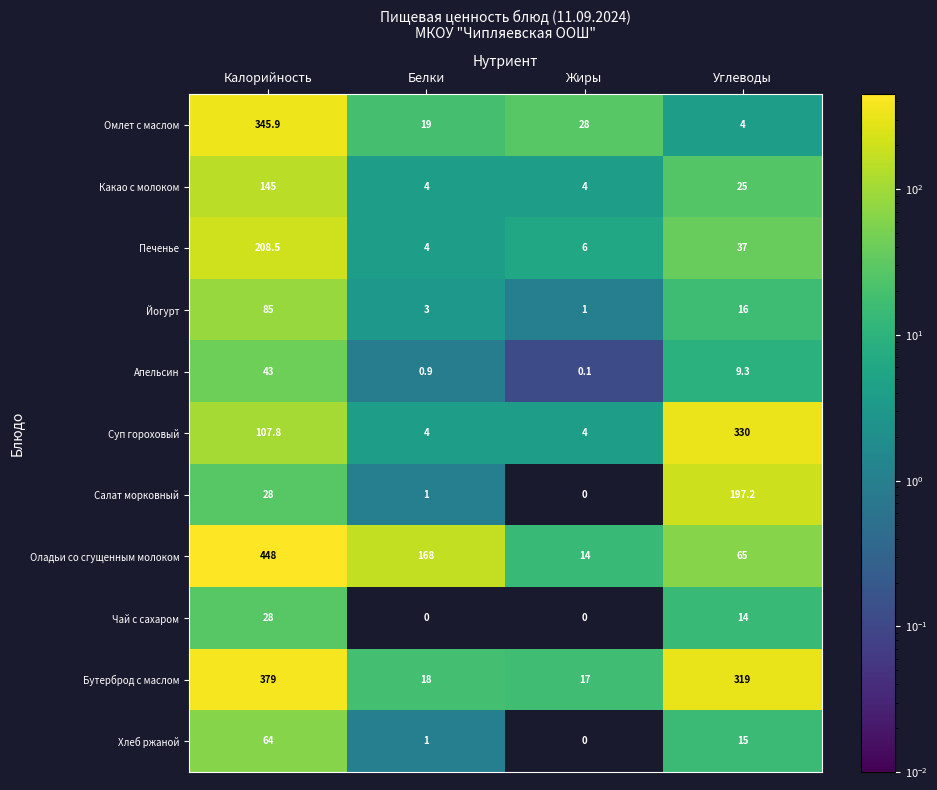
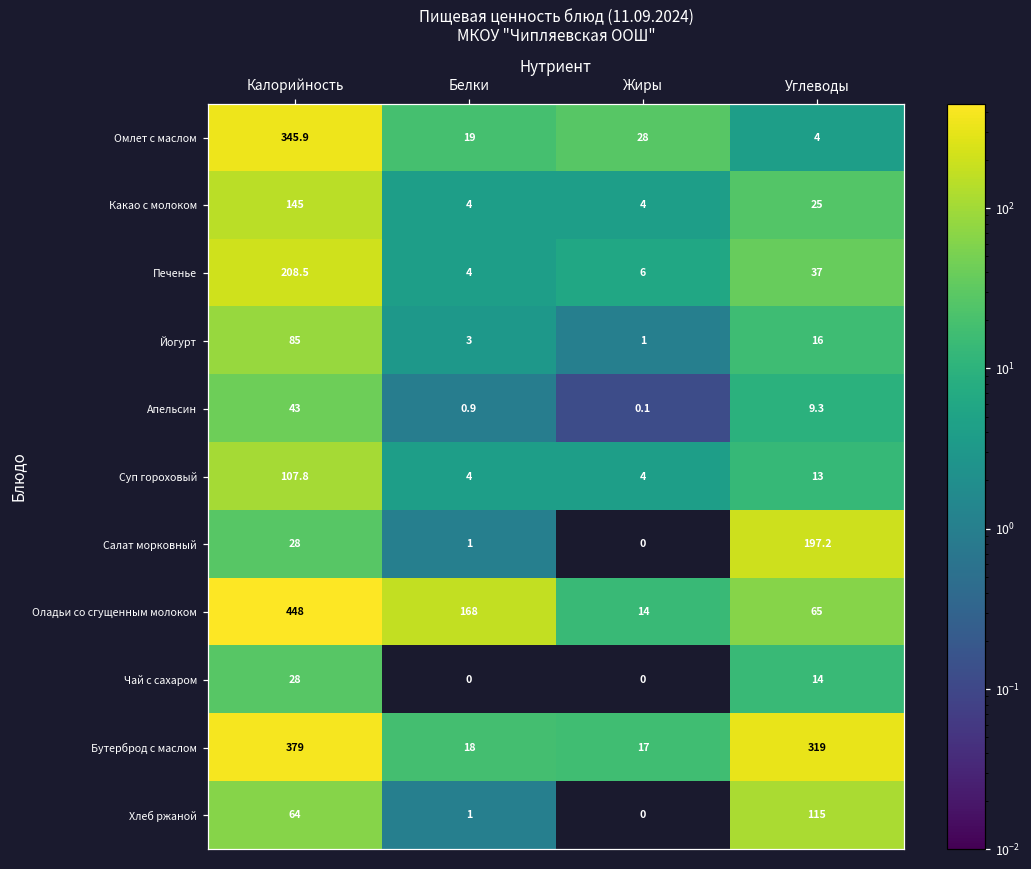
Суп гороховый, Углеводы: 330 -> 13
Хлеб ржаной, Углеводы: 15 -> 115
